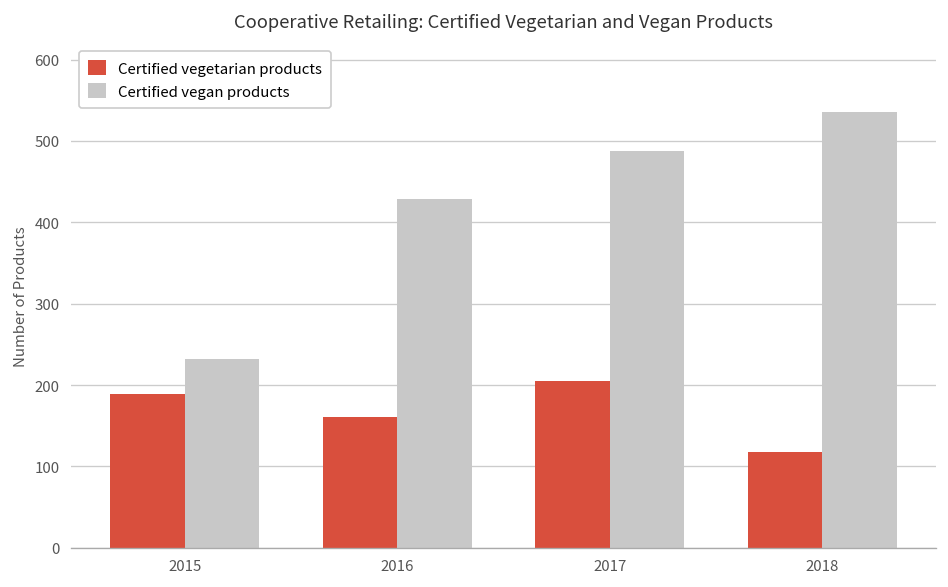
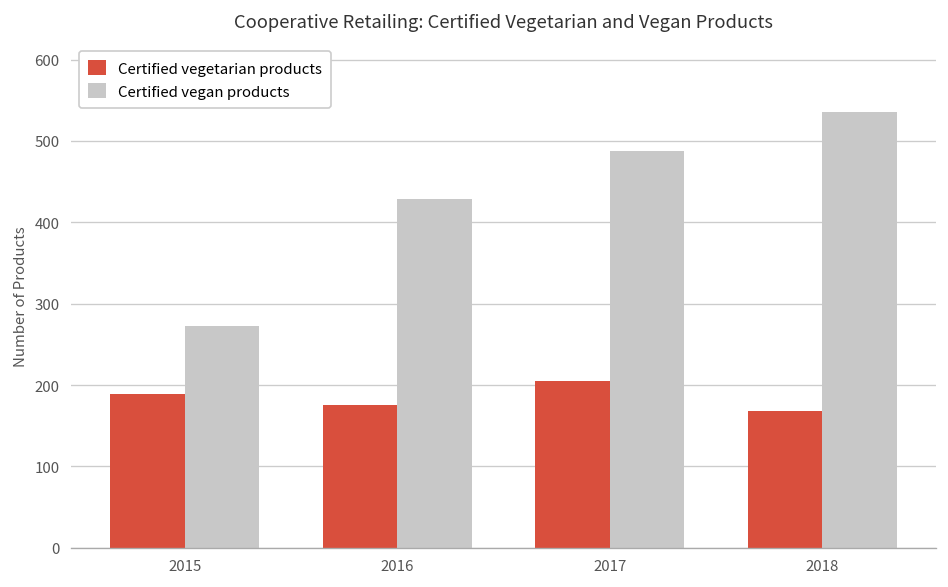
Certified vegan products, 2015: 230 -> 270
Certified vegetarian products, 2016: 160 -> 180
Certified vegetarian products, 2018: 120 -> 170
